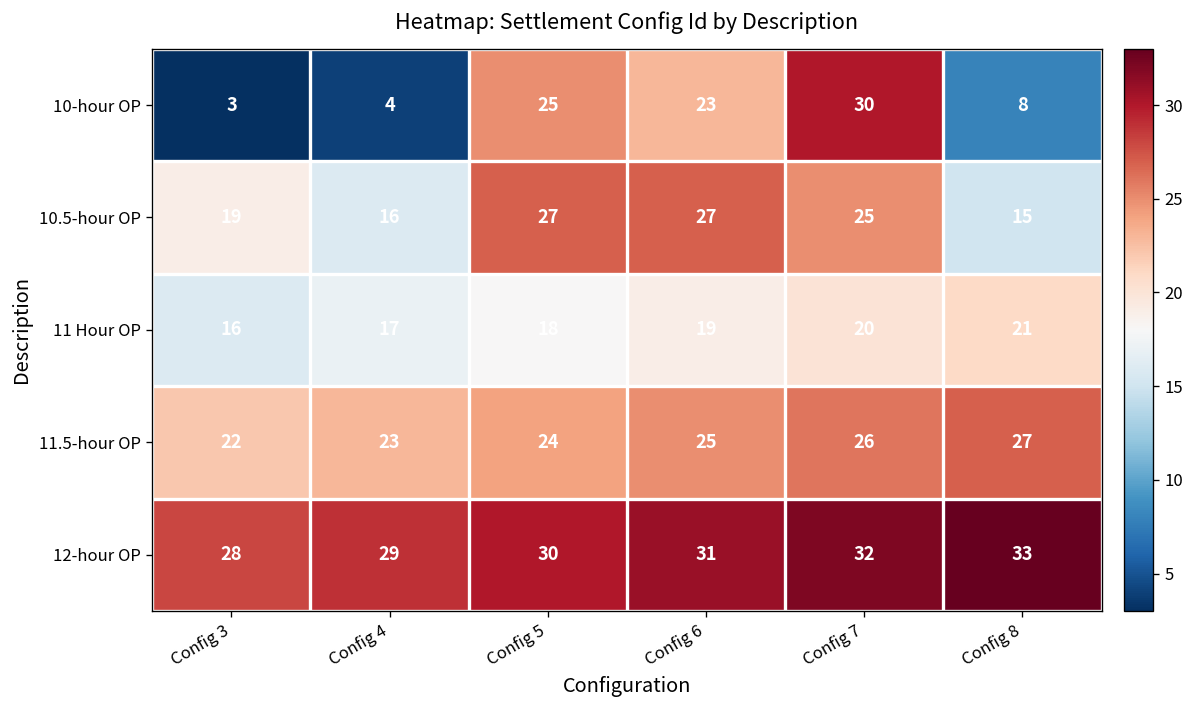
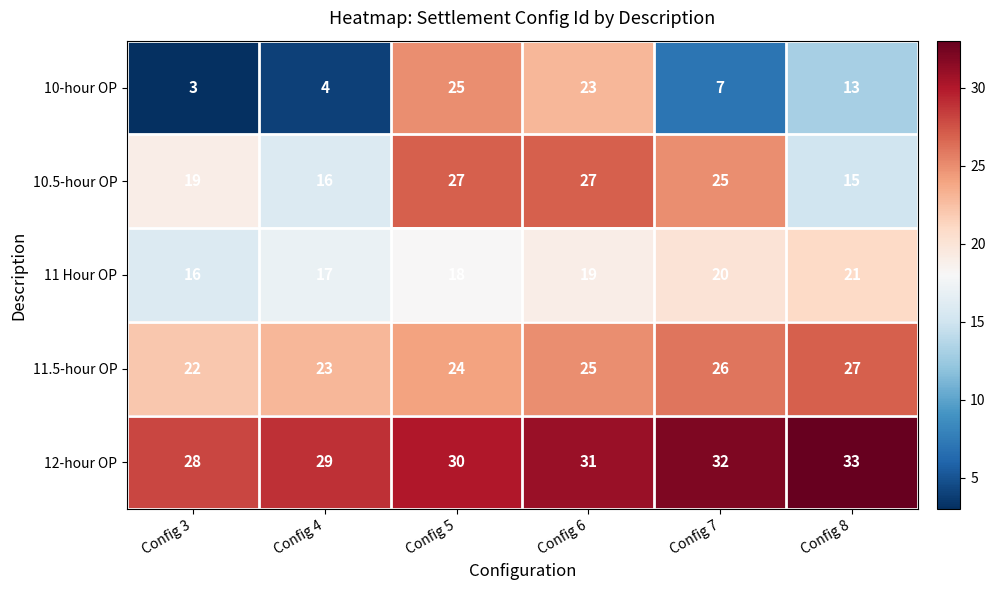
10-hour OP, Config 7: 30 -> 7
10-hour OP, Config 8: 8 -> 13
